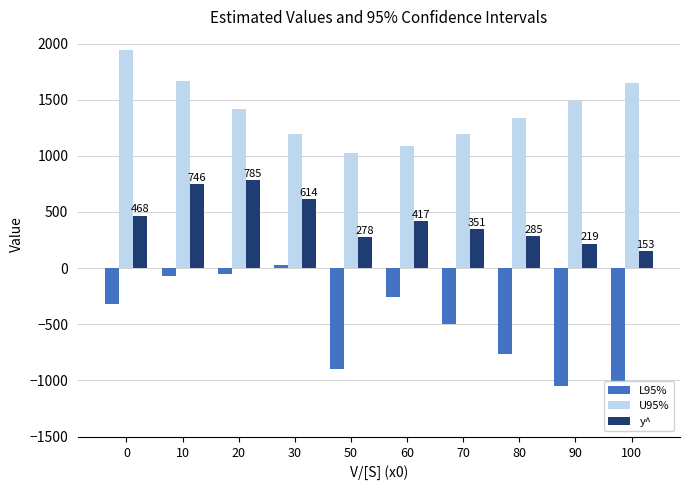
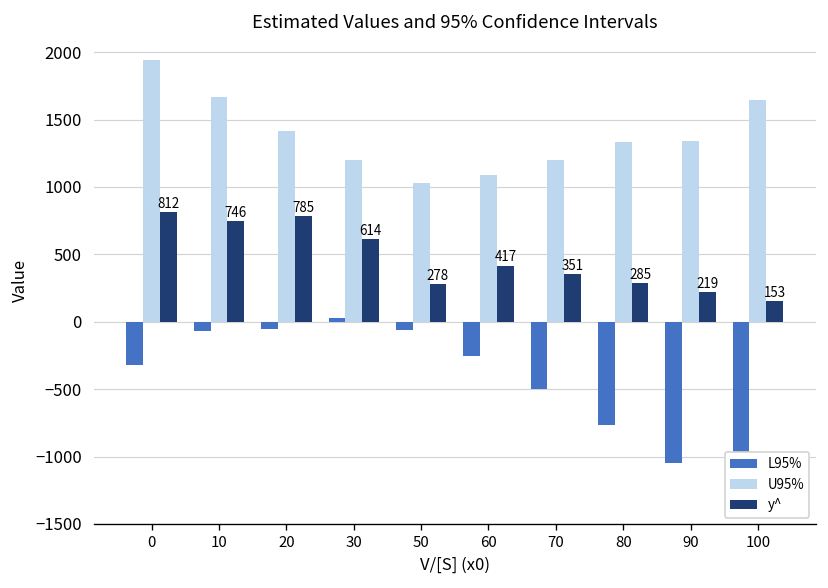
y^, 0: 468 -> 812
L95%, 50: -900 -> -60
U95%, 90: 1490 -> 1340
